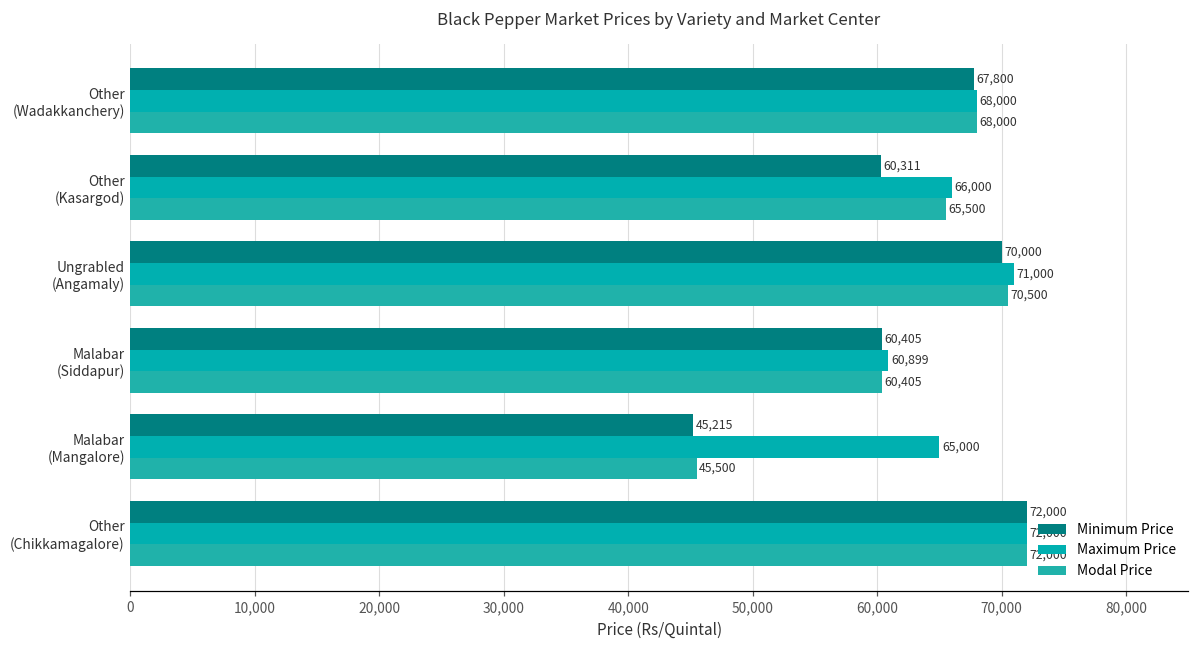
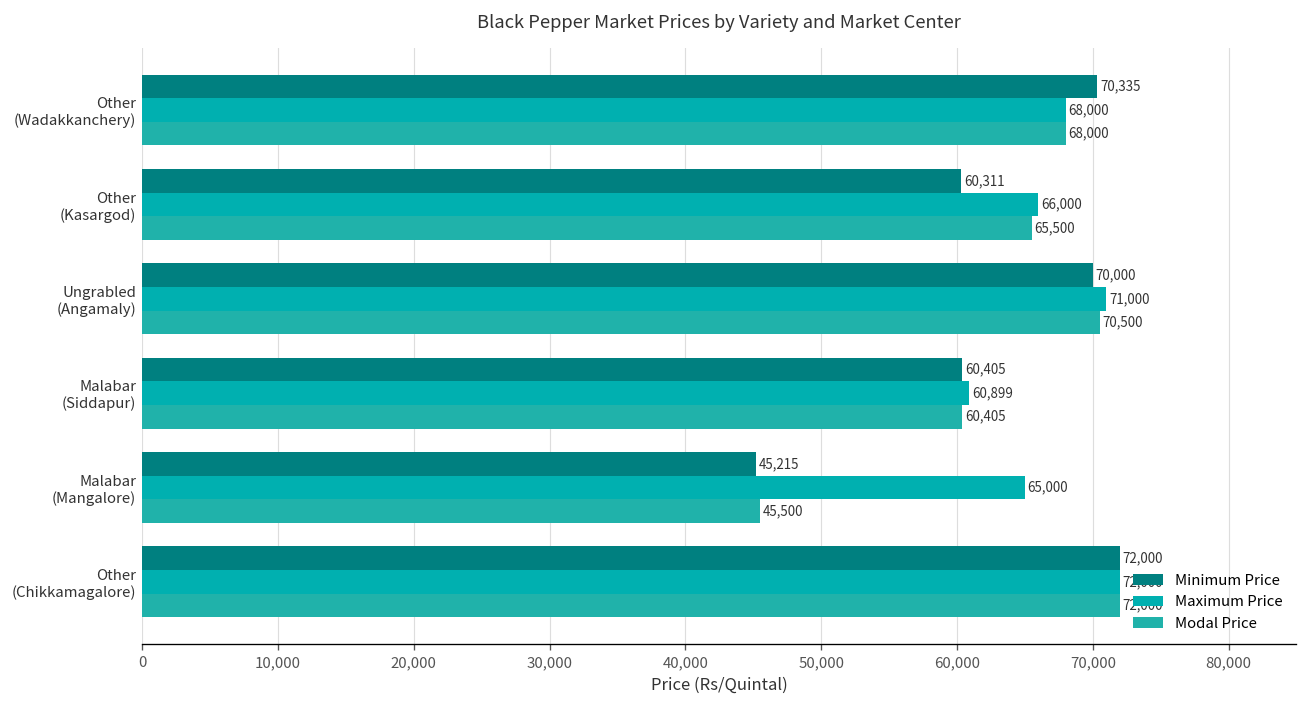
Minimum Price, Other (Wadakkanchery): 67,800 -> 70,335
